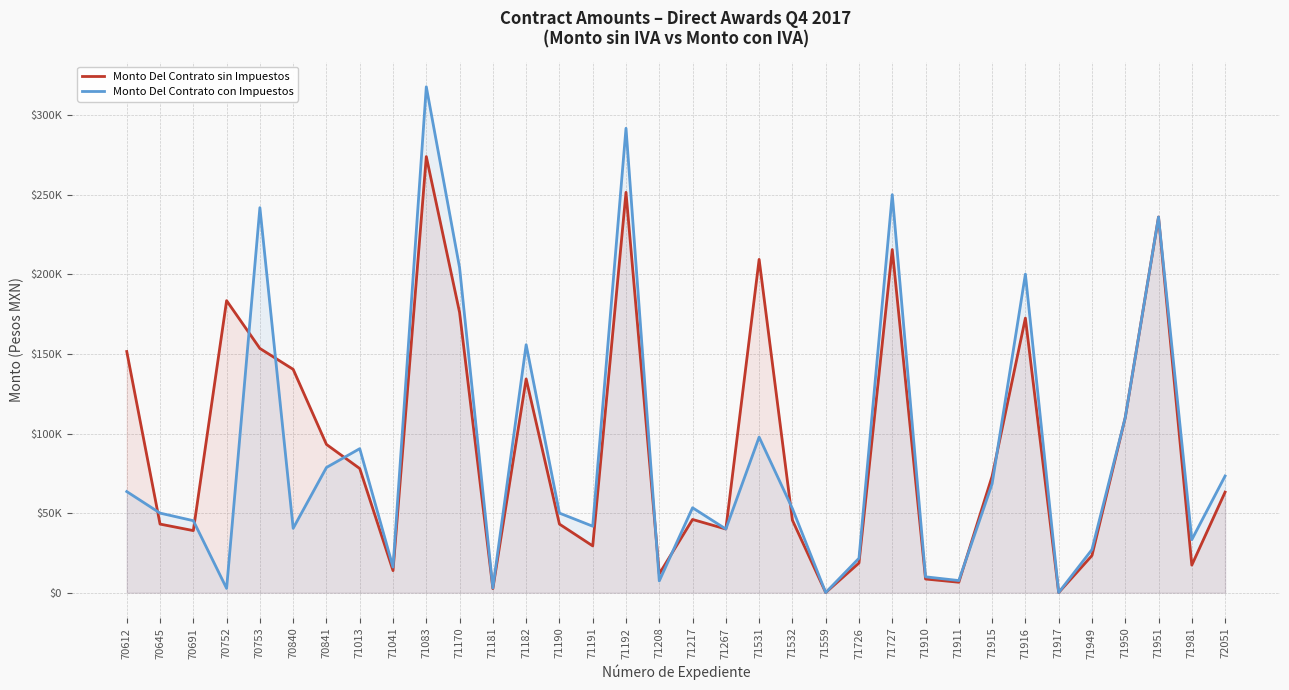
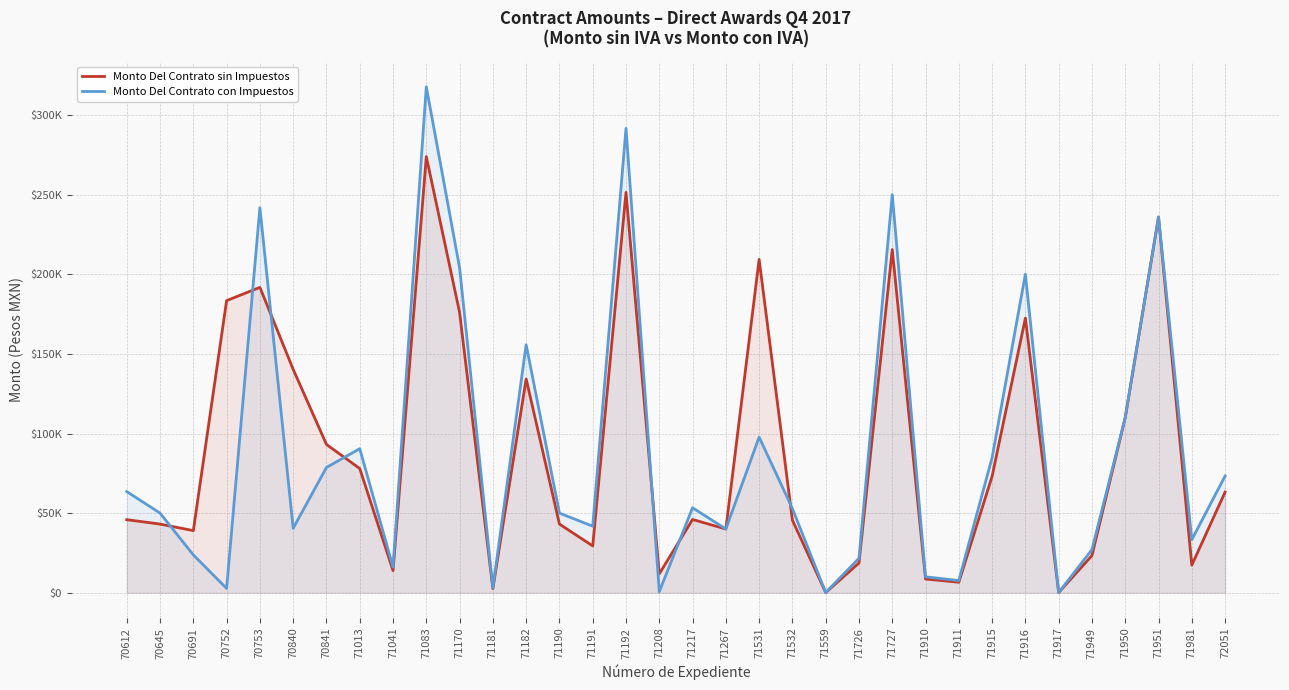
Monto Del Contrato sin Impuestos, 70612: $152000 -> $46000
Monto Del Contrato con Impuestos, 70691: $45000 -> $24000
Monto Del Contrato sin Impuestos, 70753: $153000 -> $192000
Monto Del Contrato con Impuestos, 71208: $7000 -> $1000
Monto Del Contrato con Impuestos, 71915: $68000 -> $85000
